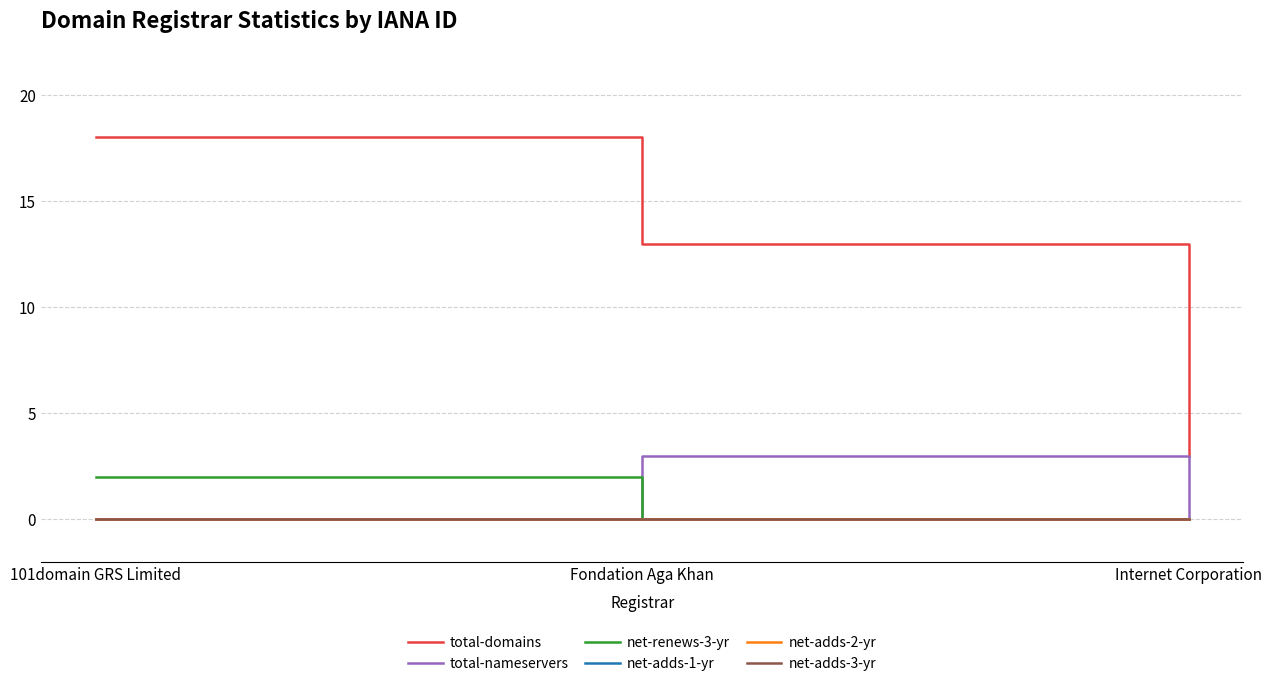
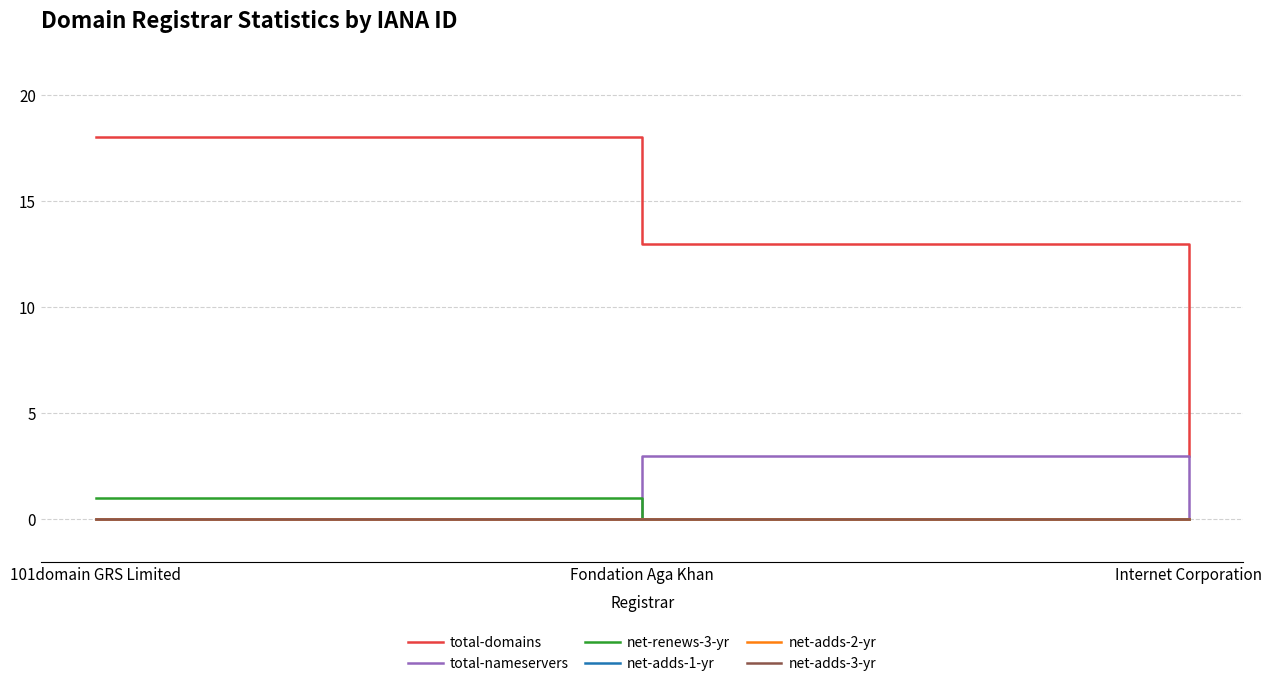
net-renews-3-yr, 101domain GRS Limited: 2 -> 1
